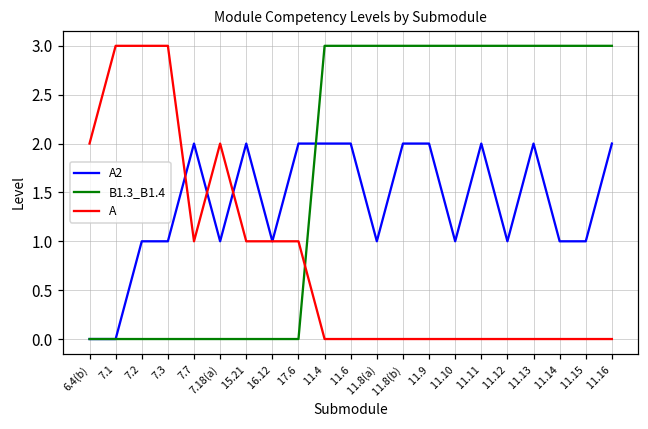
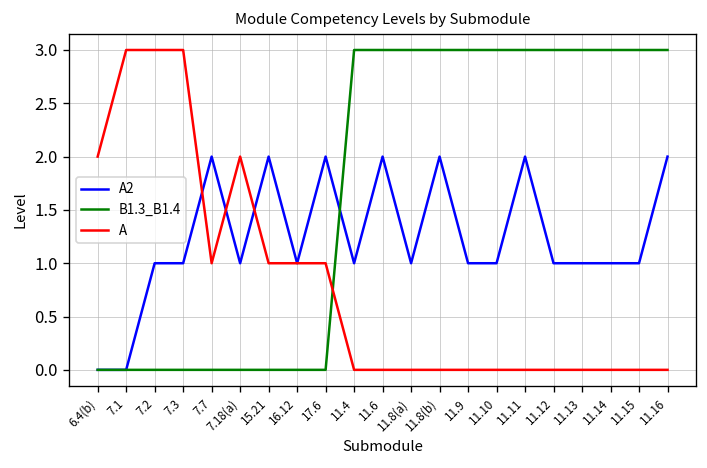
A2, 11.4: 2 -> 1
A2, 11.9: 2 -> 1
A2, 11.13: 2 -> 1
